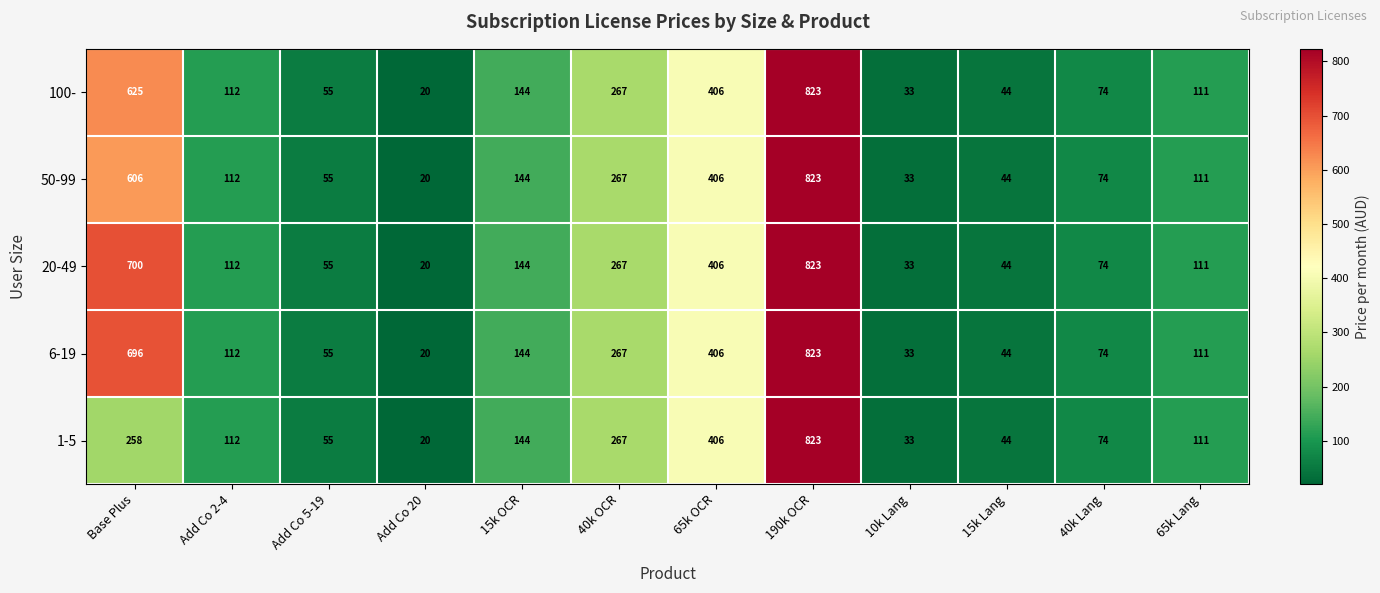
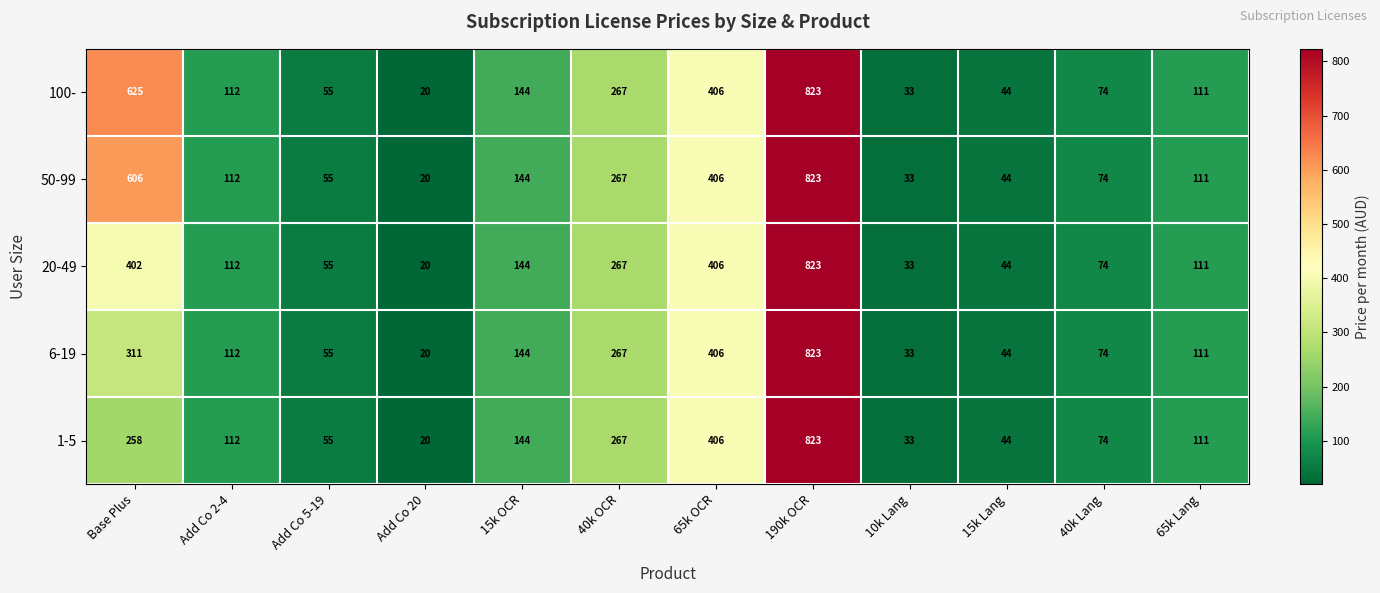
20-49, Base Plus: 700 -> 402
6-19, Base Plus: 696 -> 311
